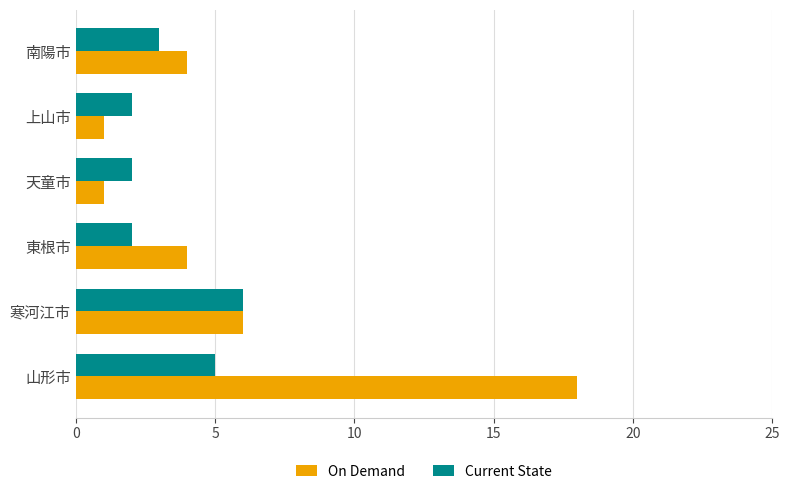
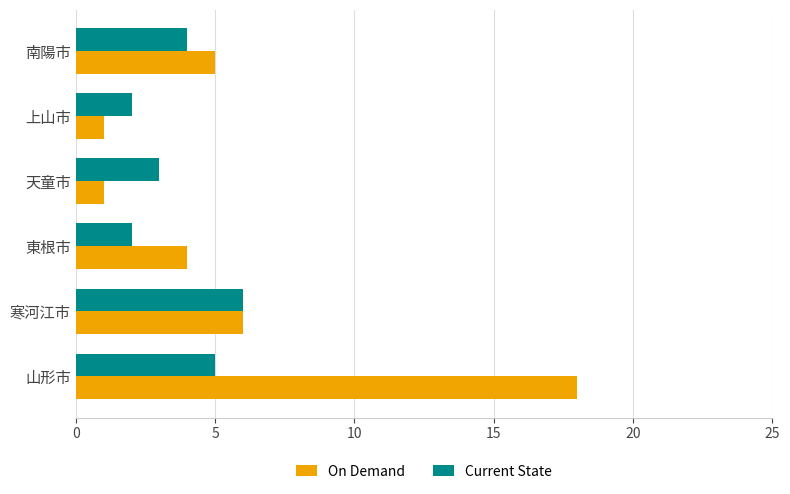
Current State, 南陽市: 3 -> 4
On Demand, 南陽市: 4 -> 5
Current State, 天童市: 2 -> 3
